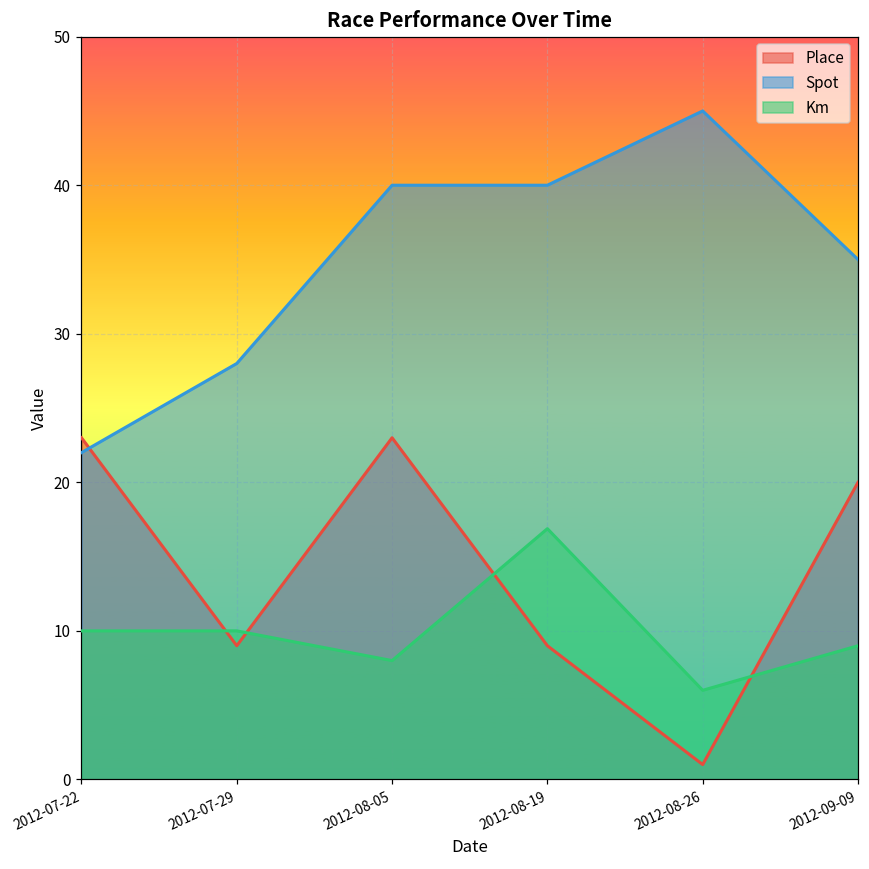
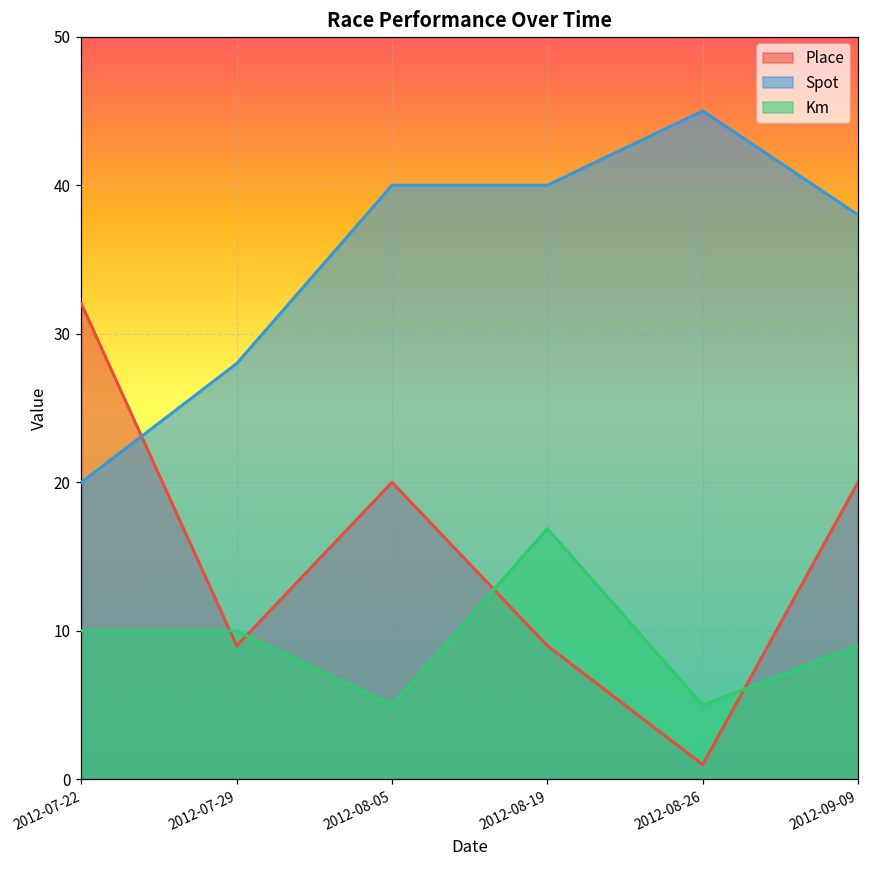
Place, 2012-07-22: 23 -> 32
Spot, 2012-07-22: 22 -> 20
Place, 2012-08-05: 23 -> 20
Km, 2012-08-05: 8 -> 5
Km, 2012-08-26: 6 -> 5
Spot, 2012-09-09: 35 -> 38
